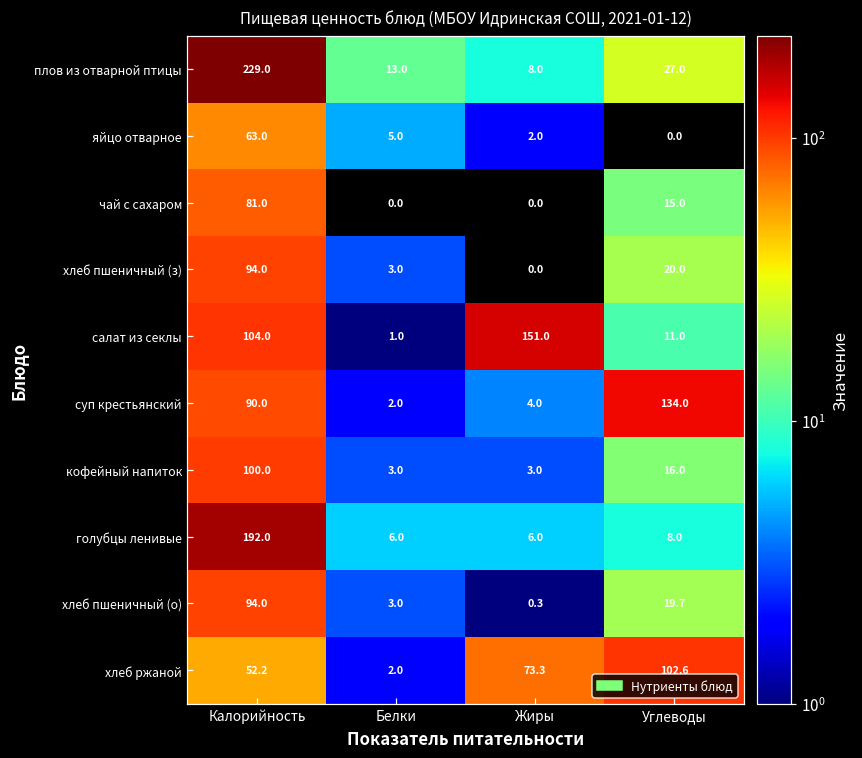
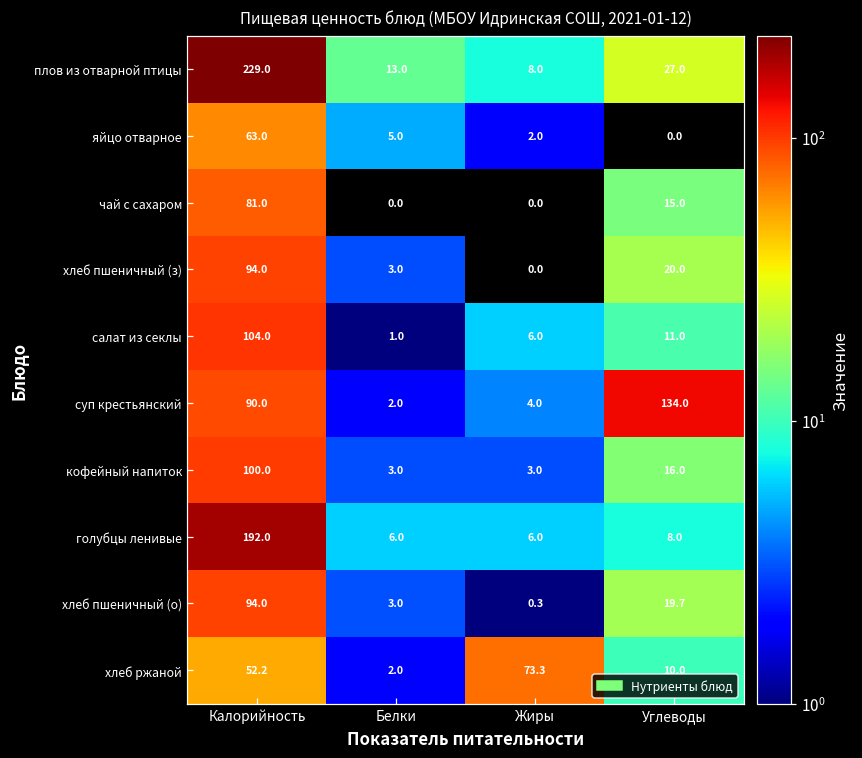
салат из секлы, Жиры: 151.0 -> 6.0
хлеб ржаной, Углеводы: 102.6 -> 10.0
